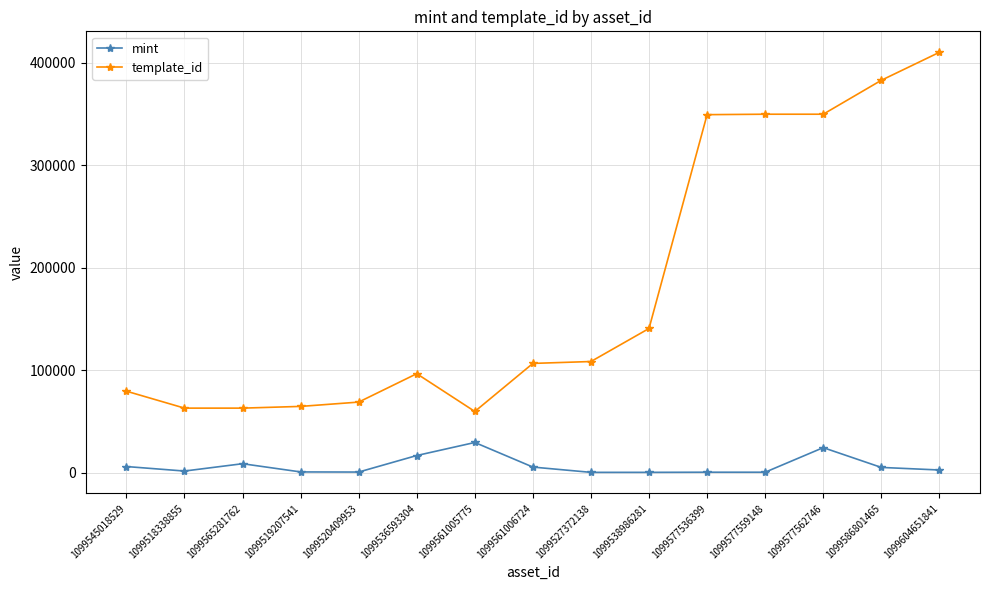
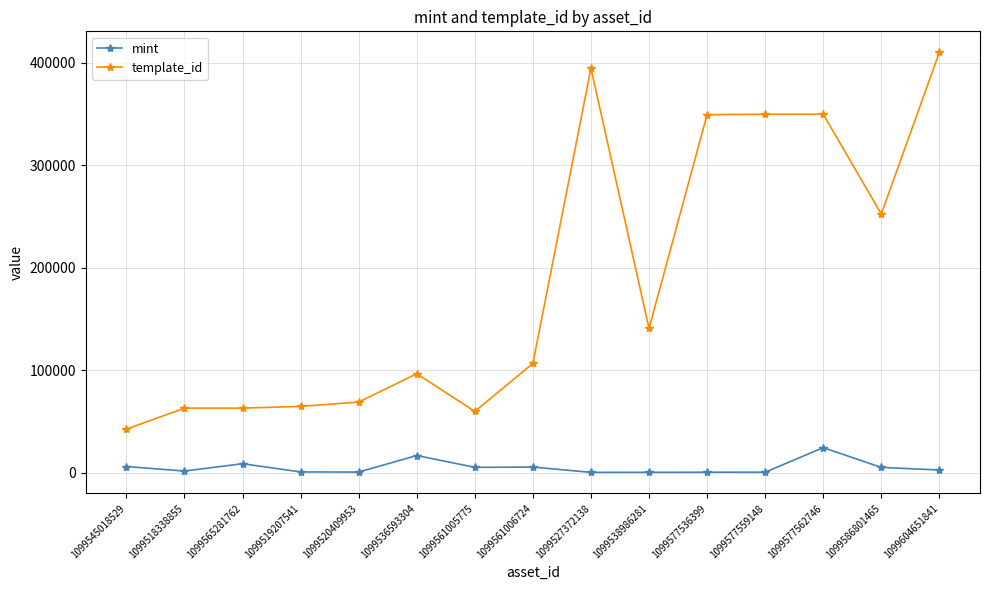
template_id, 1099545018529: 80000 -> 42000
mint, 1099561005775: 29000 -> 5000
template_id, 1099527372138: 108000 -> 395000
template_id, 1099586801465: 383000 -> 252000
